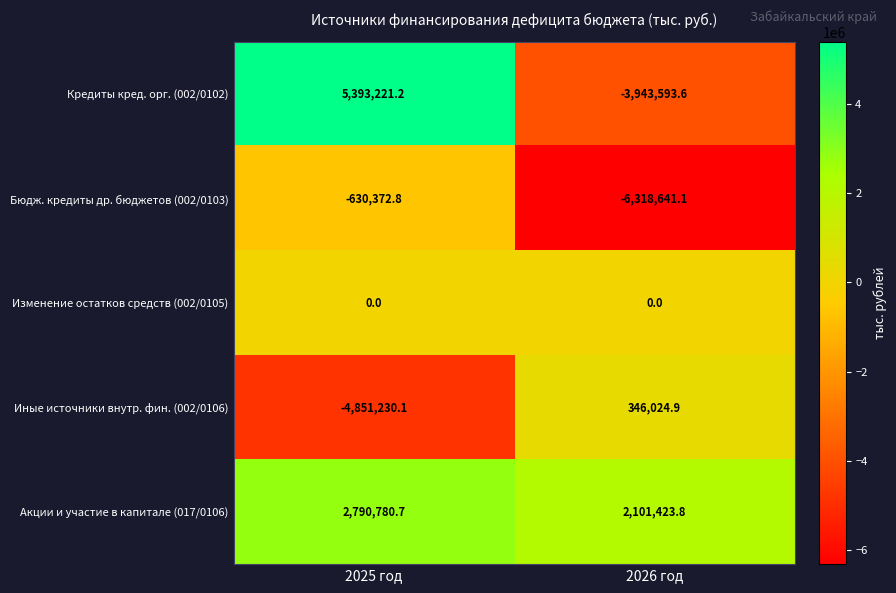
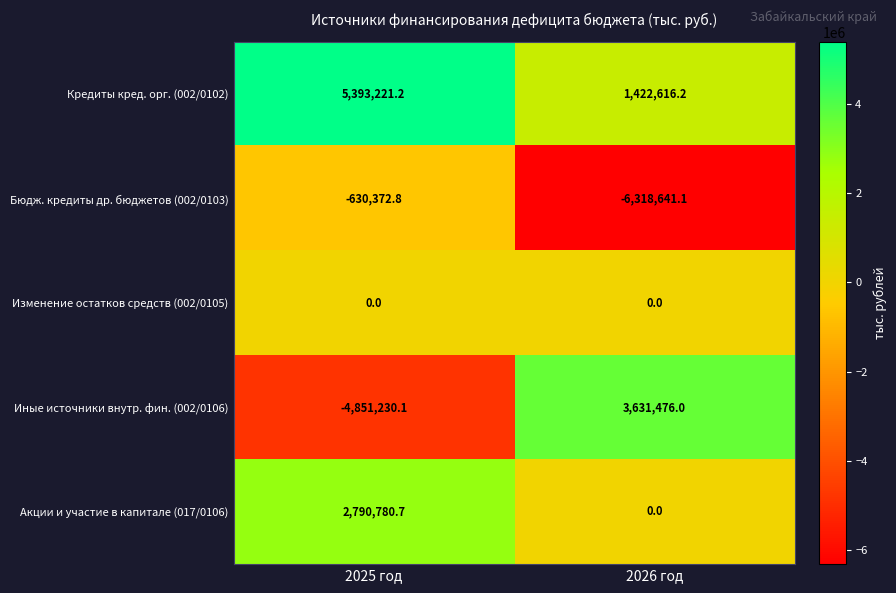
Кредиты кред. орг. (002/0102), 2026 год: -3,943,593.6 -> 1,422,616.2
Иные источники внутр. фин. (002/0106), 2026 год: 346,024.9 -> 3,631,476.0
Акции и участие в капитале (017/0106), 2026 год: 2,101,423.8 -> 0.0
